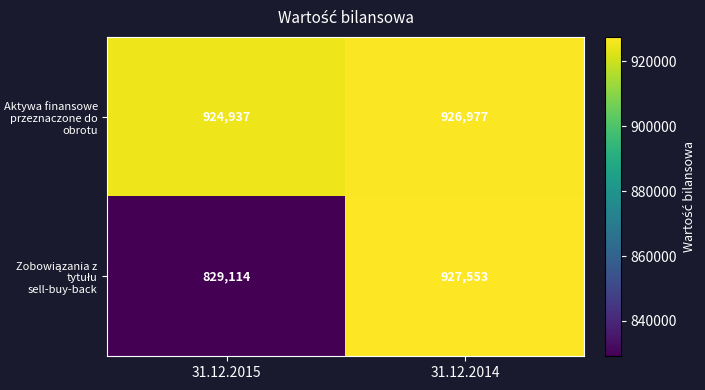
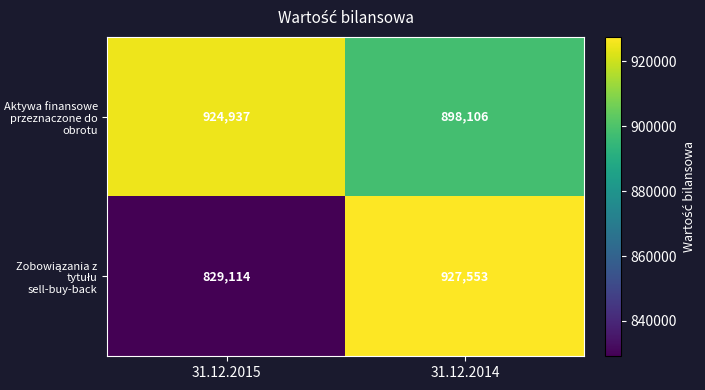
Aktywa finansowe przeznaczone do obrotu, 31.12.2014: 926,977 -> 898,106
